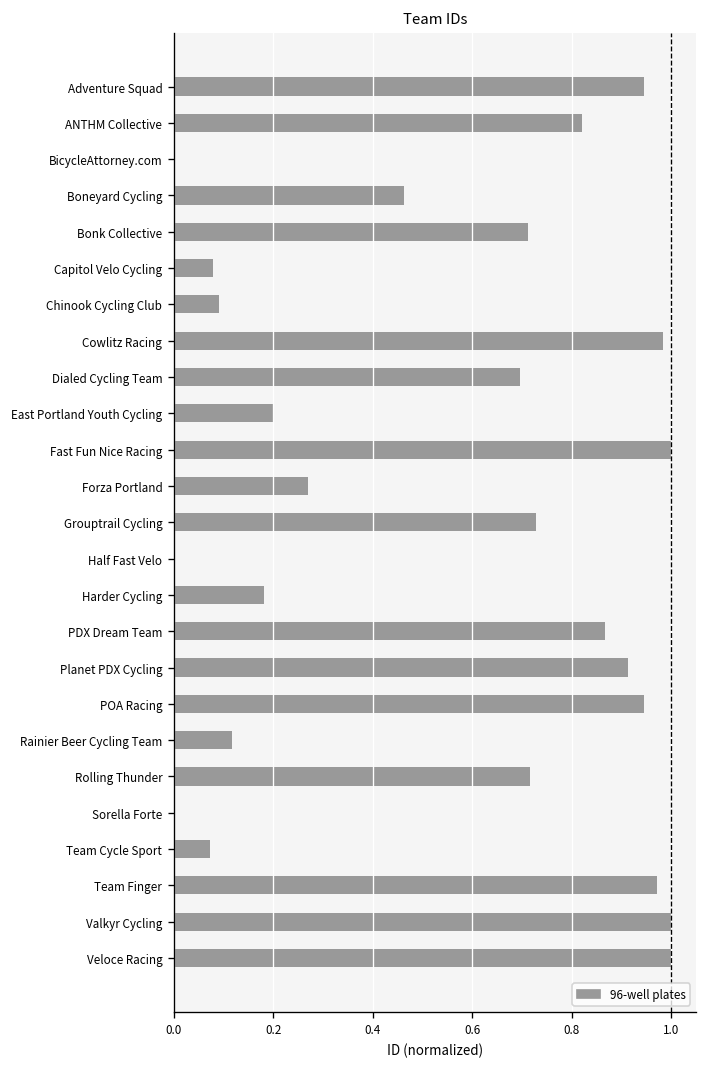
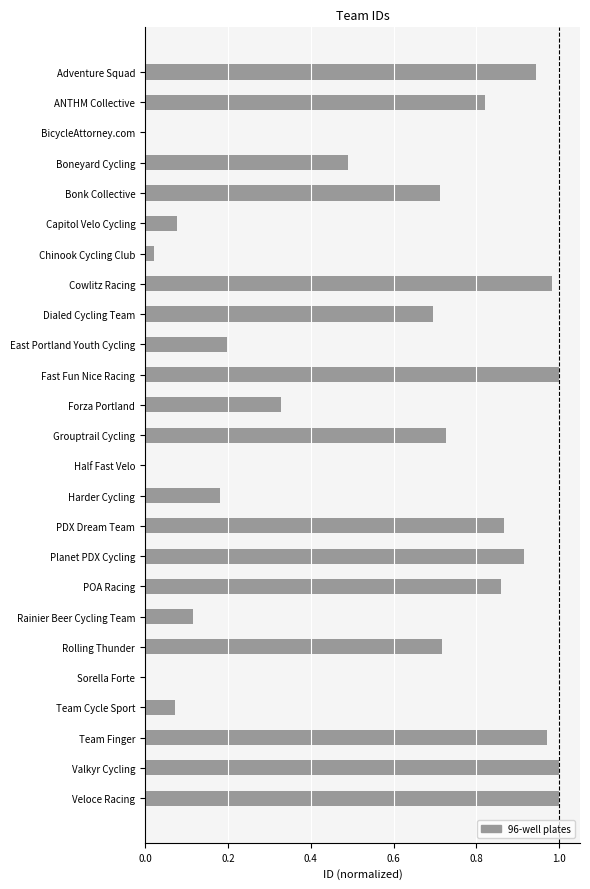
Boneyard Cycling: 0.46 -> 0.49
Chinook Cycling Club: 0.09 -> 0.02
Forza Portland: 0.27 -> 0.33
POA Racing: 0.94 -> 0.86
